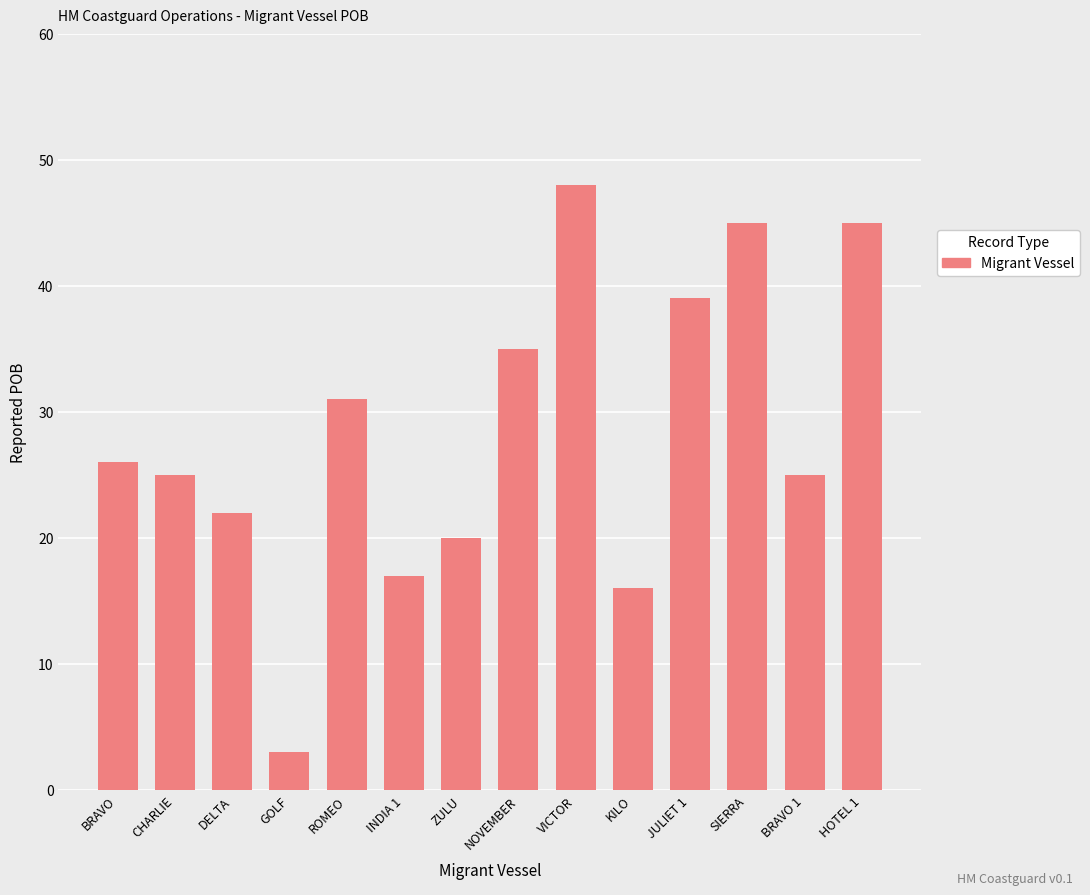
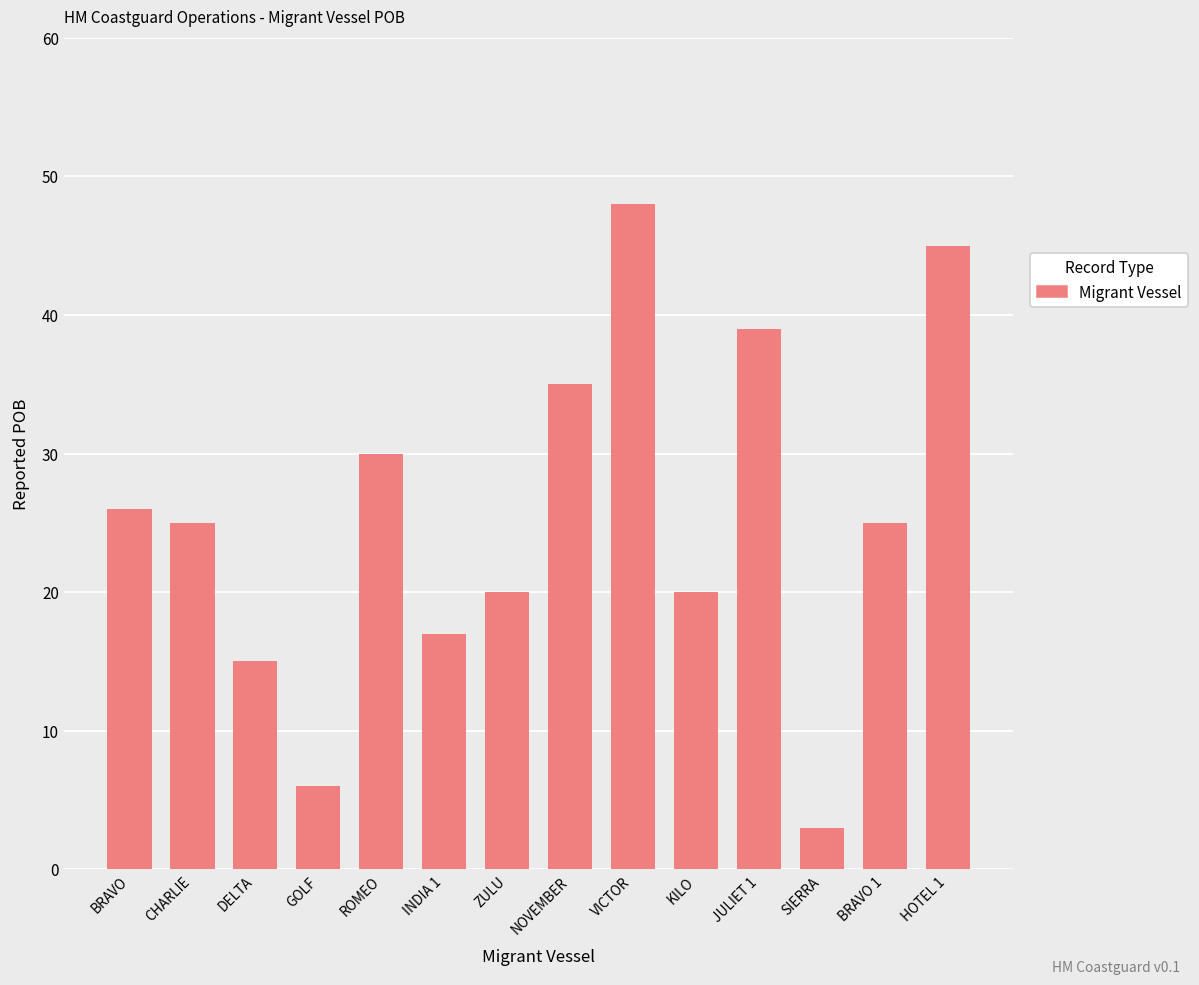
DELTA: 22 -> 15
GOLF: 3 -> 6
ROMEO: 31 -> 30
KILO: 16 -> 20
SIERRA: 45 -> 3
